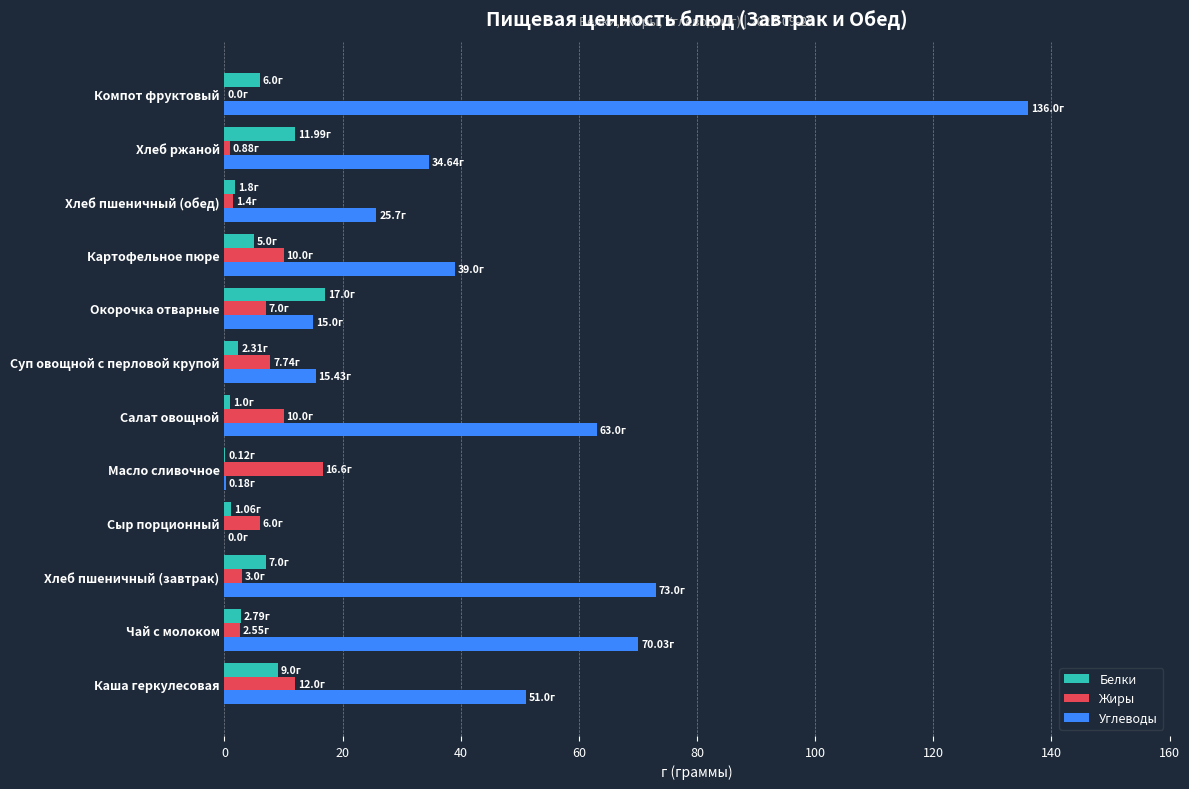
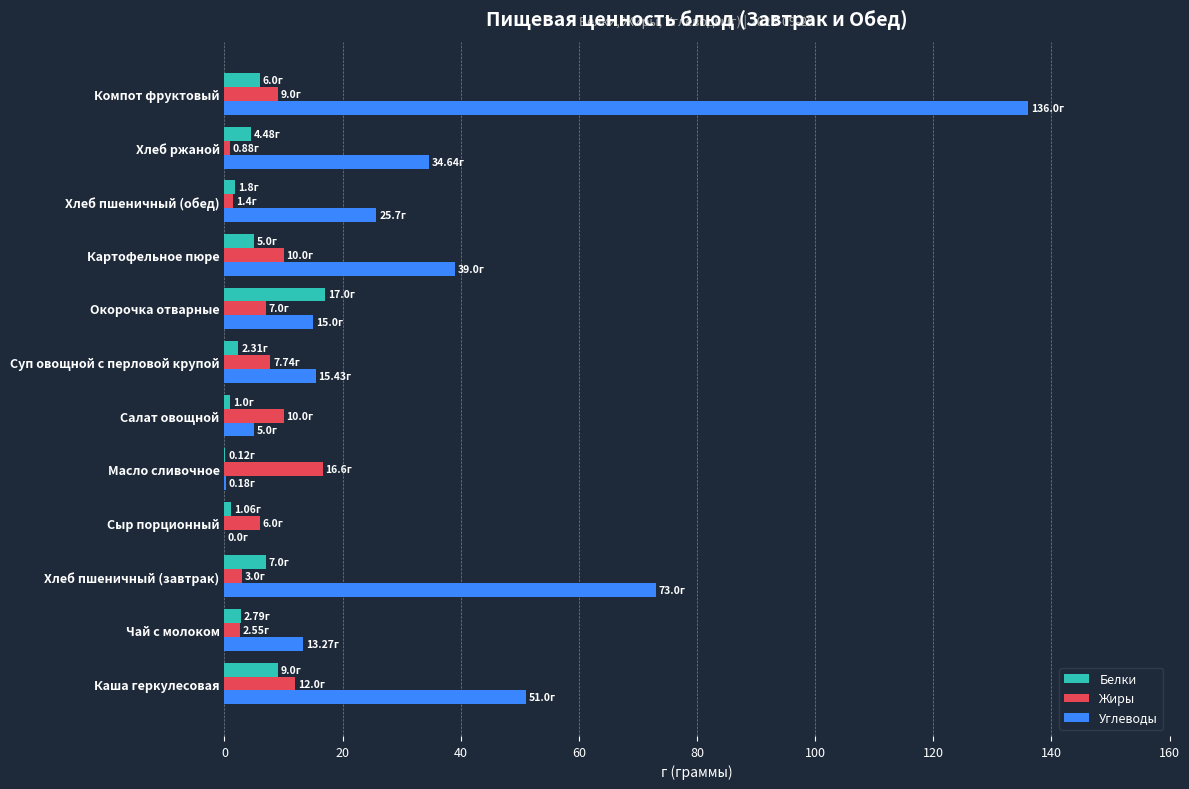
Жиры, Компот фруктовый: 0.0г -> 9.0г
Белки, Хлеб ржаной: 11.99г -> 4.48г
Углеводы, Салат овощной: 63.0г -> 5.0г
Углеводы, Чай с молоком: 70.03г -> 13.27г
